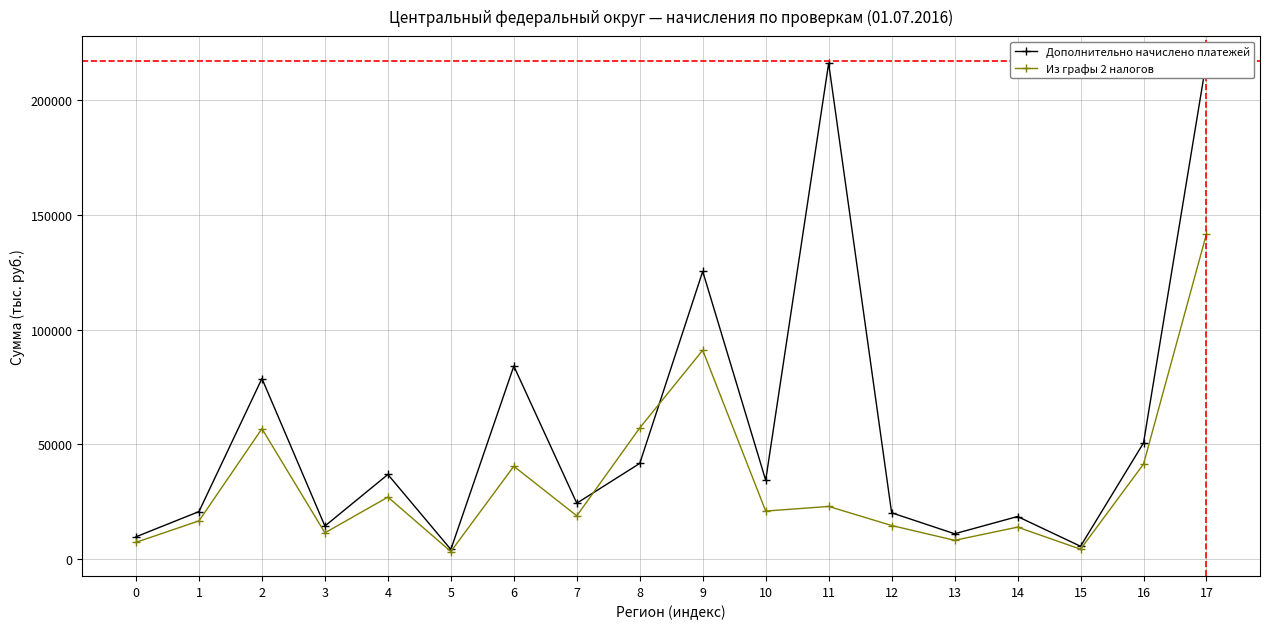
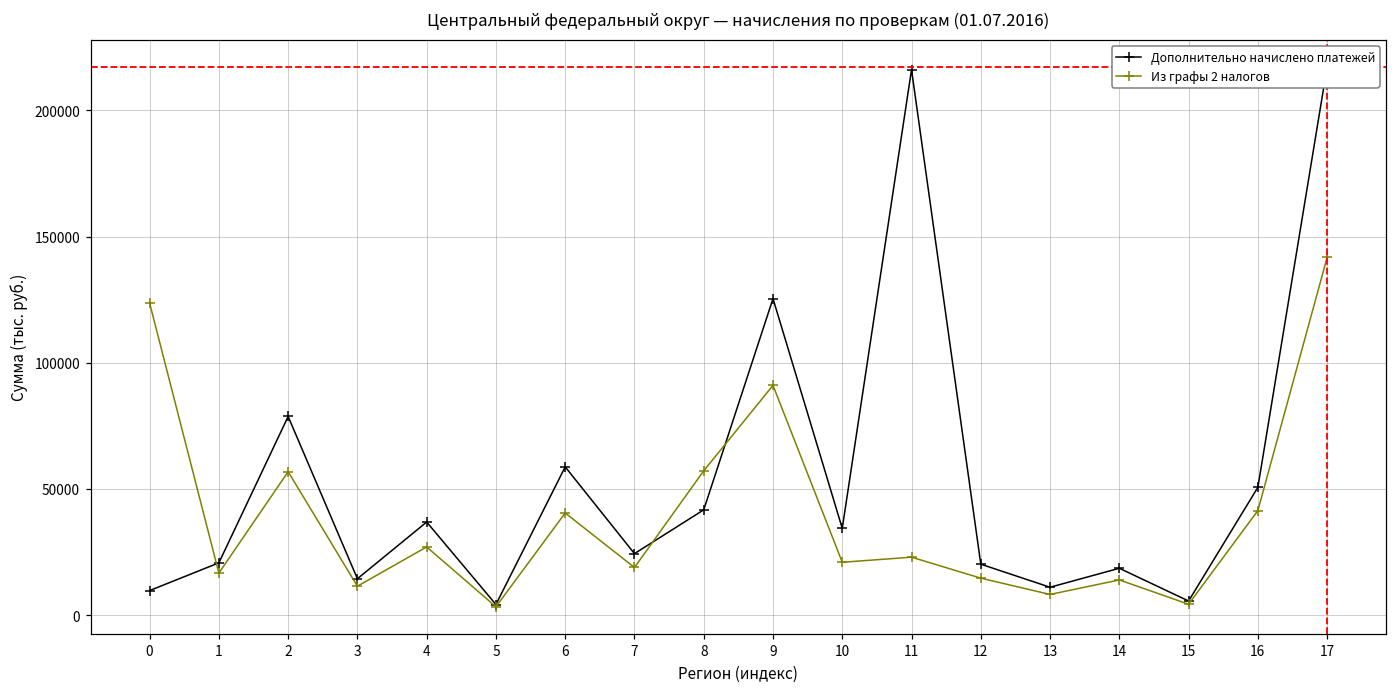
Из графы 2 налогов, 0: 7000 -> 124000
Дополнительно начислено платежей, 6: 84000 -> 59000
